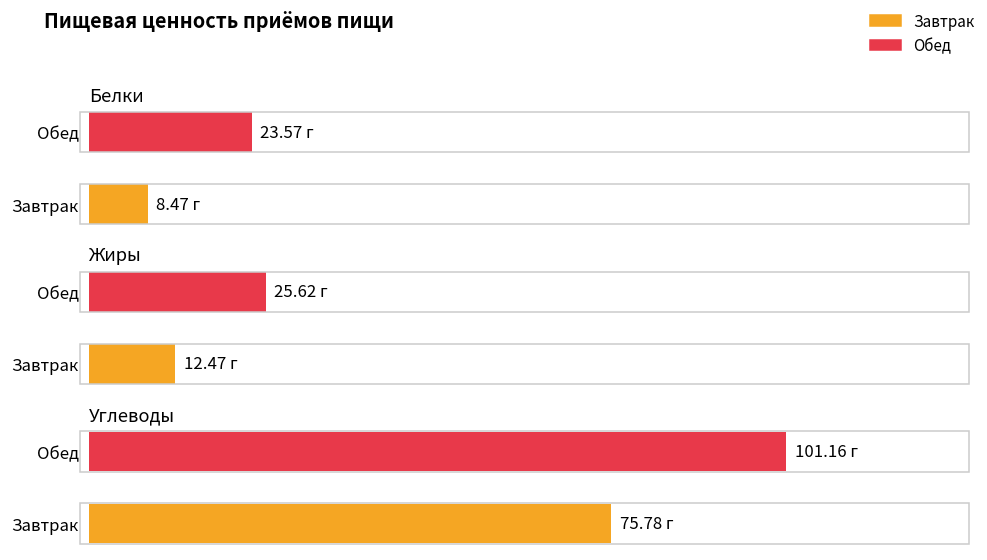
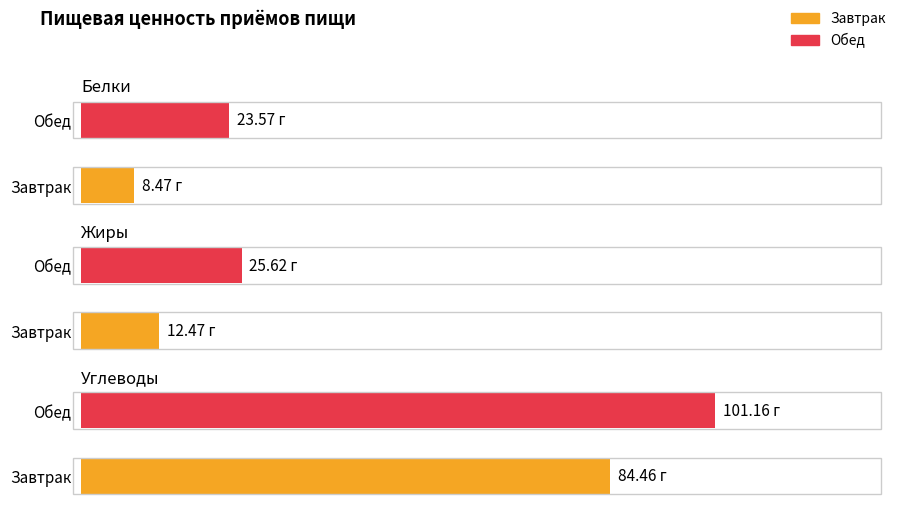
Углеводы, Завтрак: 75.78 -> 84.46
